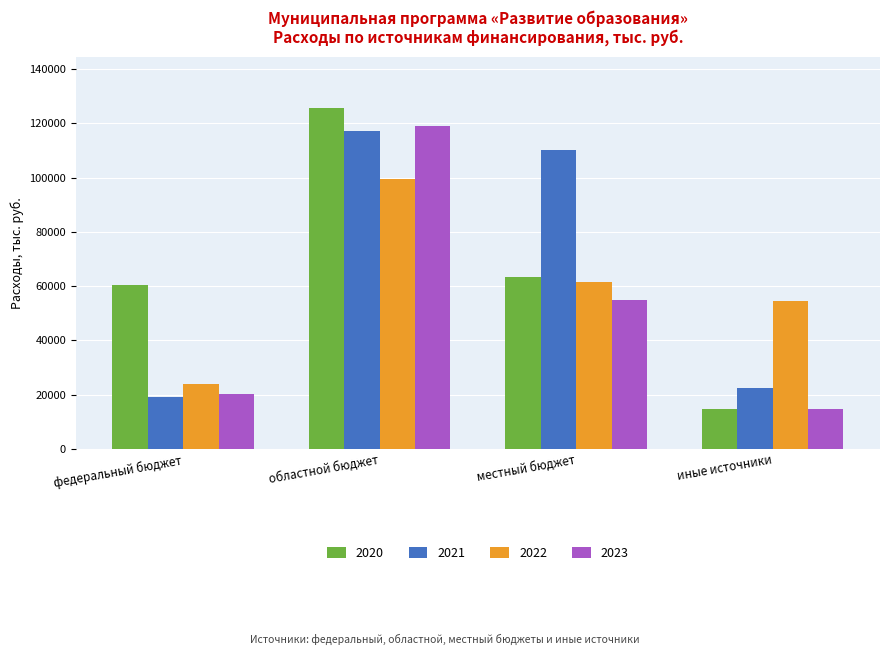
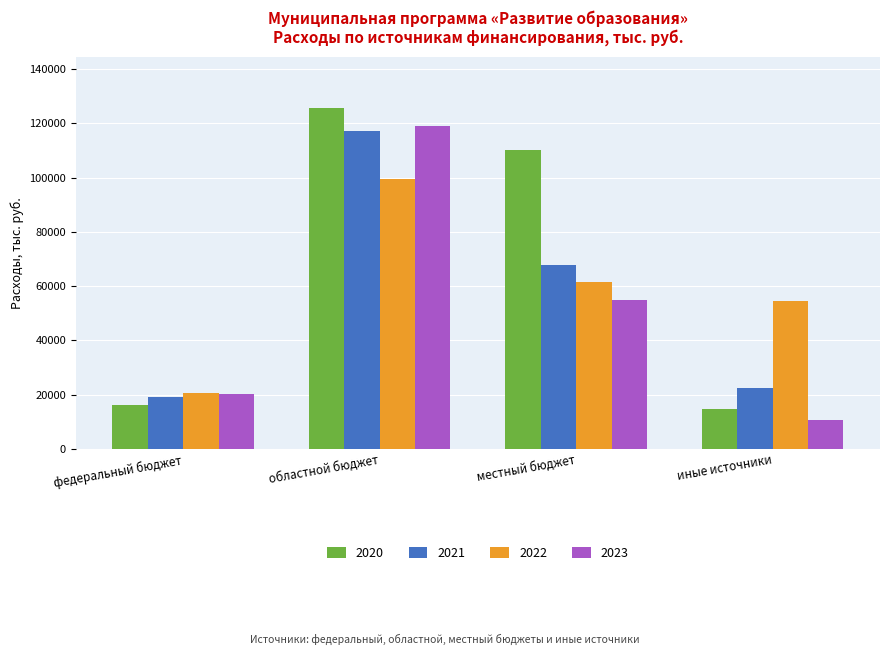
2020, федеральный бюджет: 60000 -> 16000
2022, федеральный бюджет: 24000 -> 21000
2020, местный бюджет: 63000 -> 110000
2021, местный бюджет: 110000 -> 68000
2023, иные источники: 15000 -> 11000
